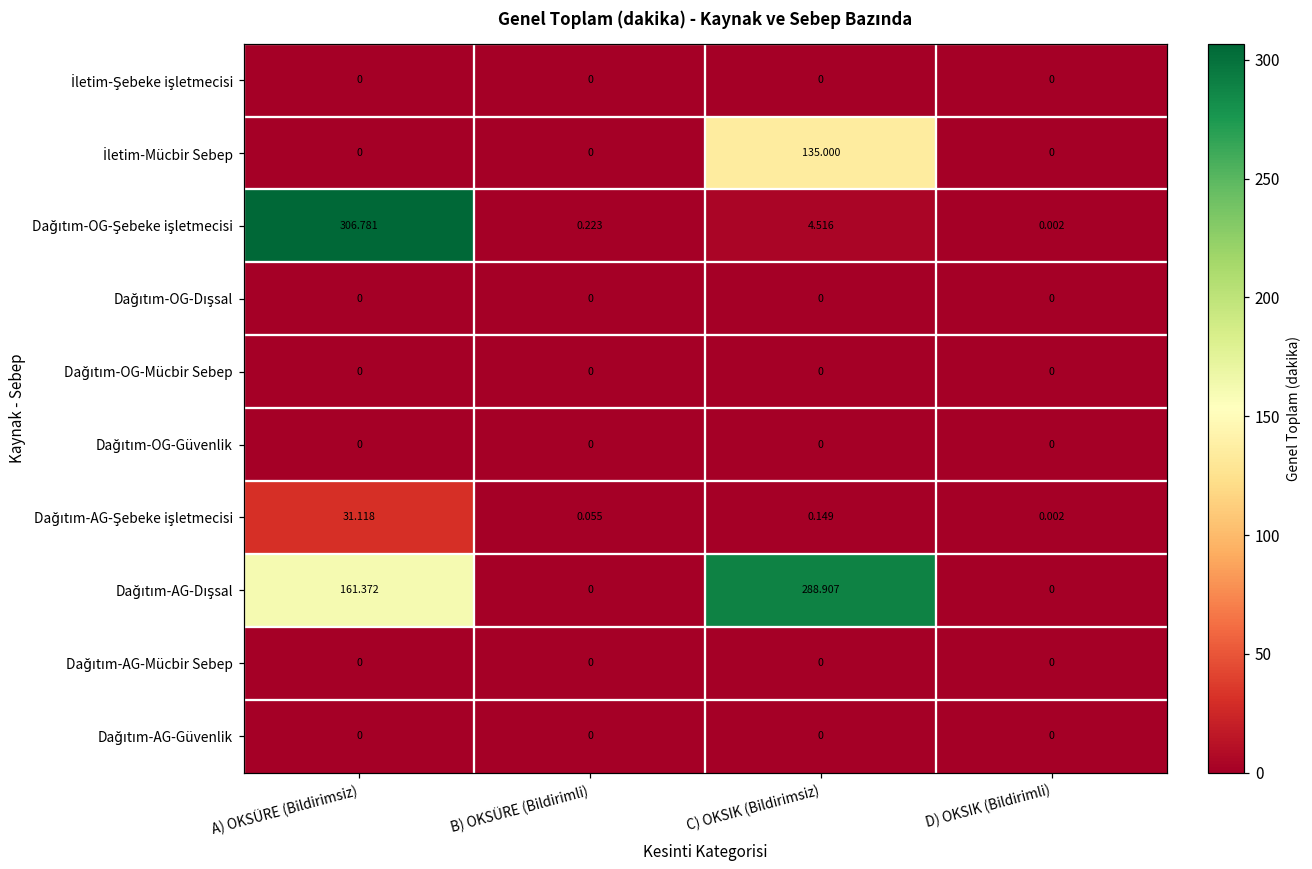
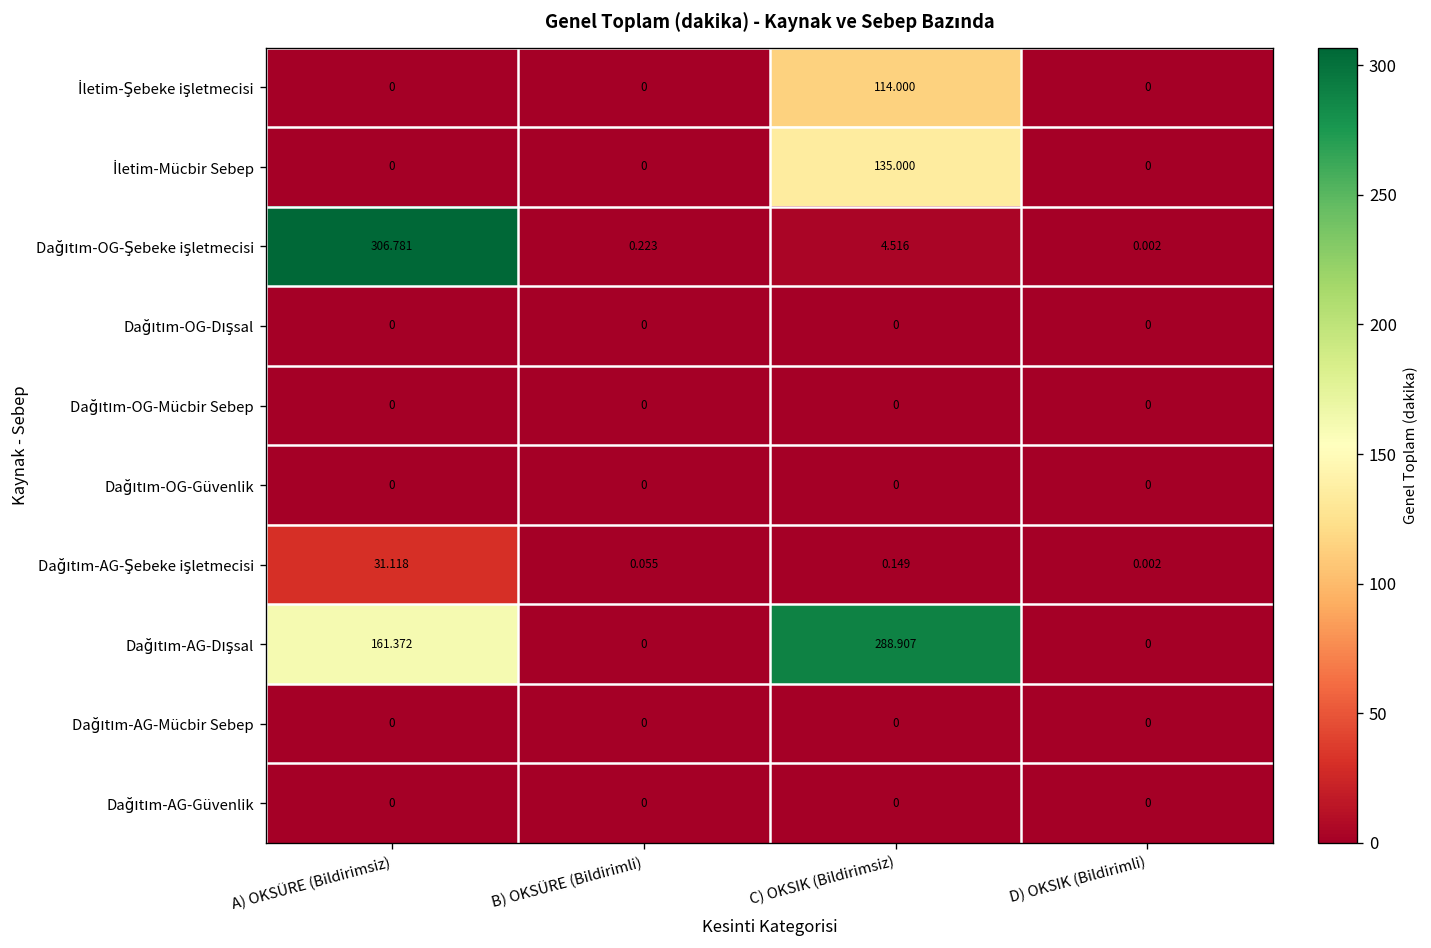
İletim-Şebeke işletmecisi, C) OKSIK (Bildirimsiz): 0 -> 114.000
